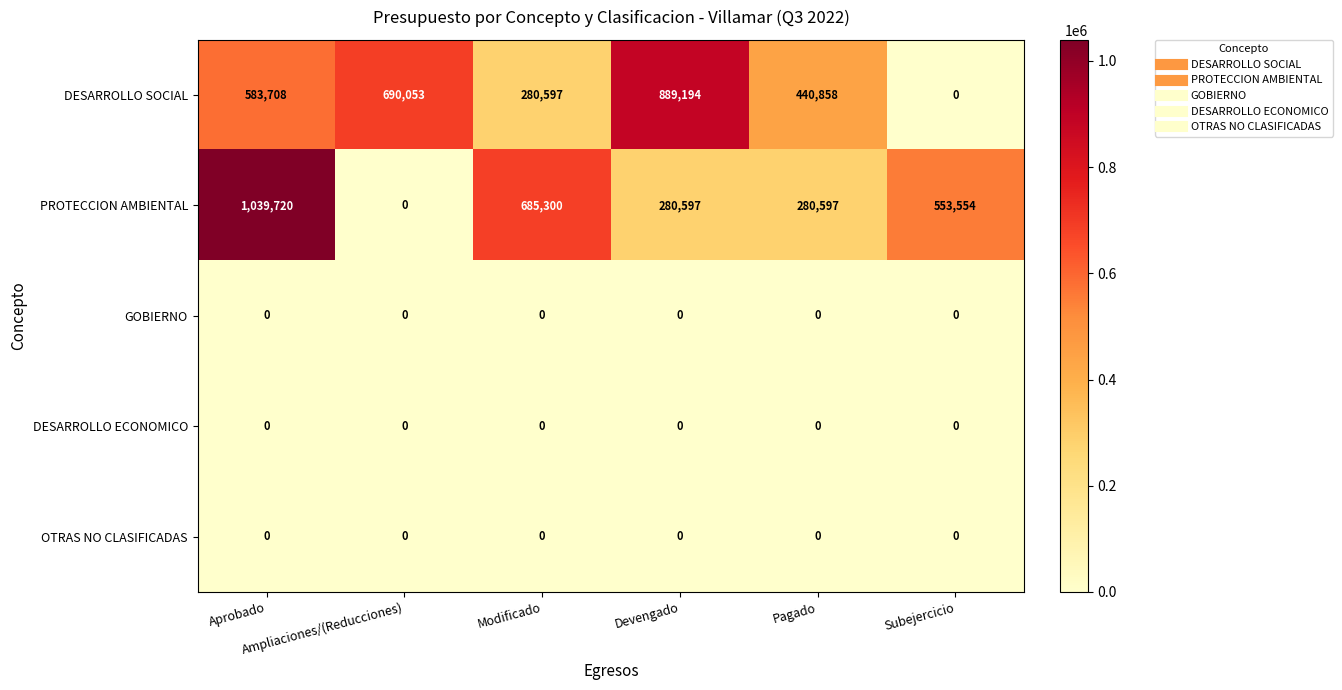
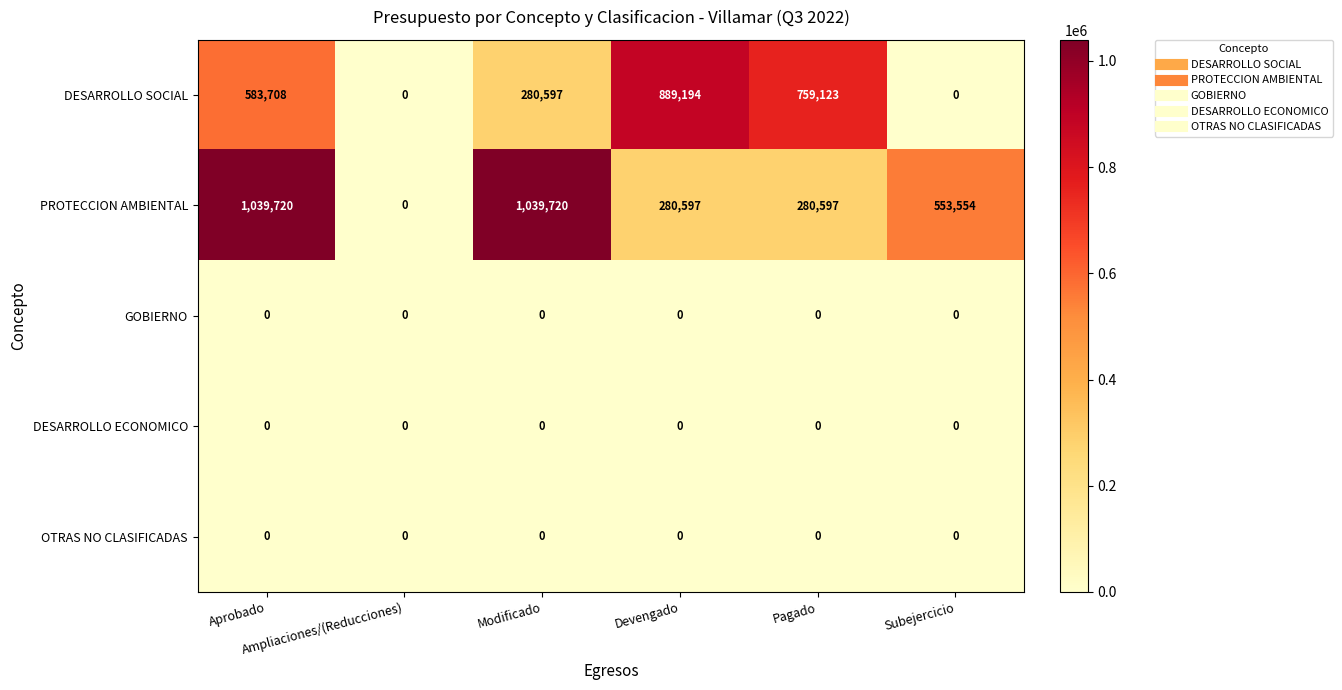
DESARROLLO SOCIAL, Ampliaciones/(Reducciones): 690,053 -> 0
DESARROLLO SOCIAL, Pagado: 440,858 -> 759,123
PROTECCION AMBIENTAL, Modificado: 685,300 -> 1,039,720
